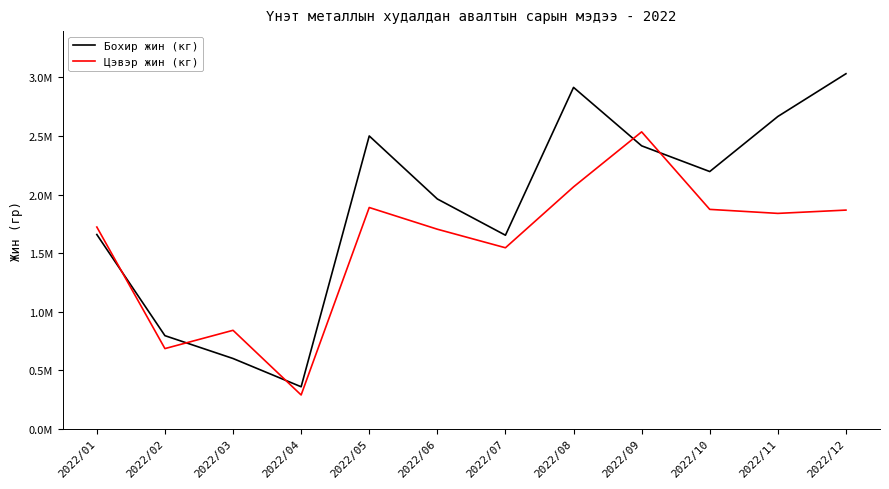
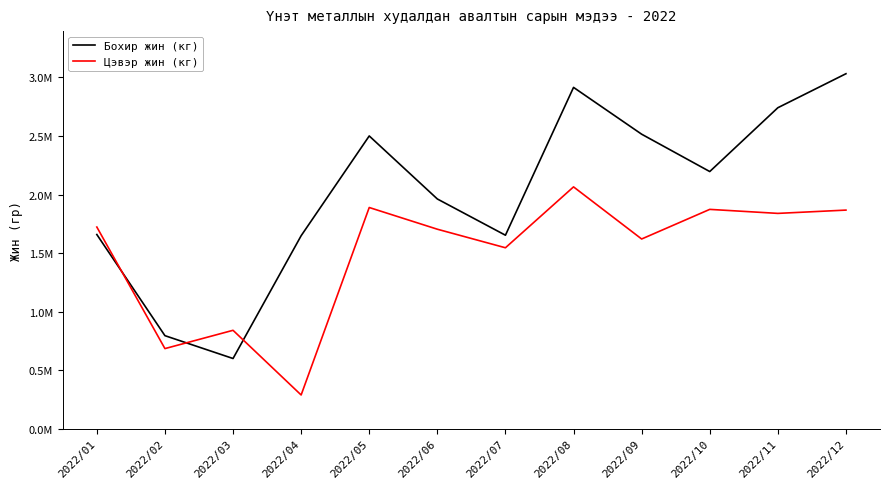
Бохир жин (кг), 2022/04: 360000 -> 1650000
Бохир жин (кг), 2022/09: 2420000 -> 2520000
Цэвэр жин (кг), 2022/09: 2540000 -> 1620000
Бохир жин (кг), 2022/11: 2670000 -> 2740000
